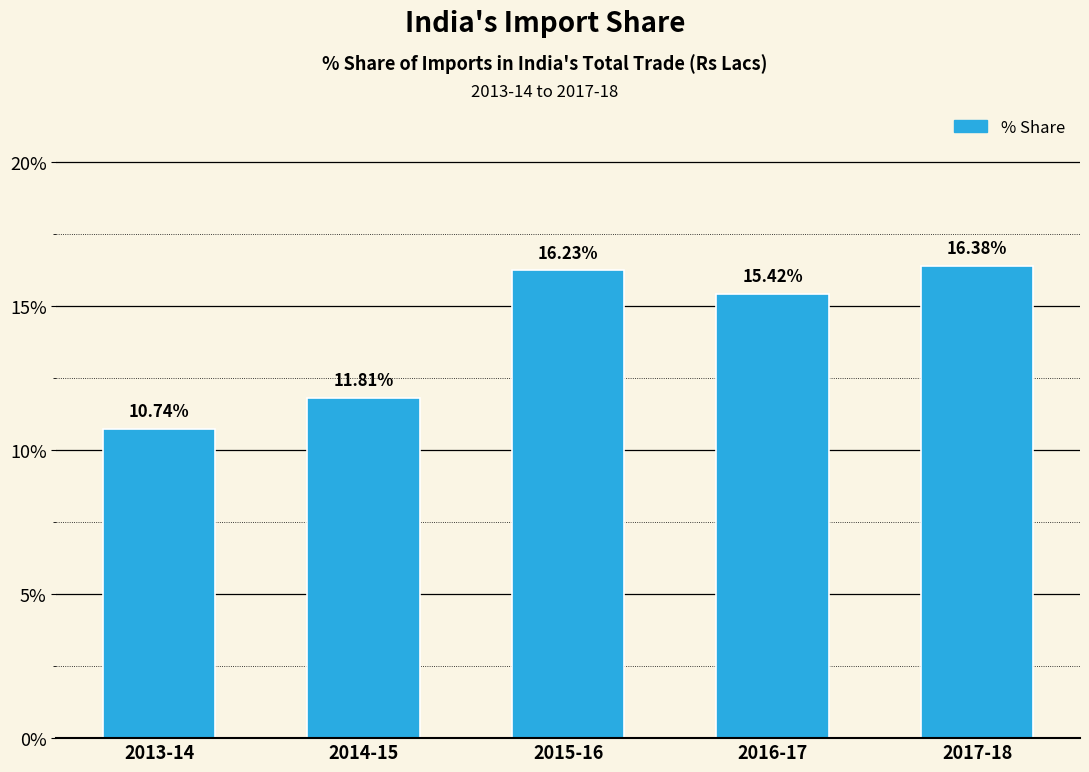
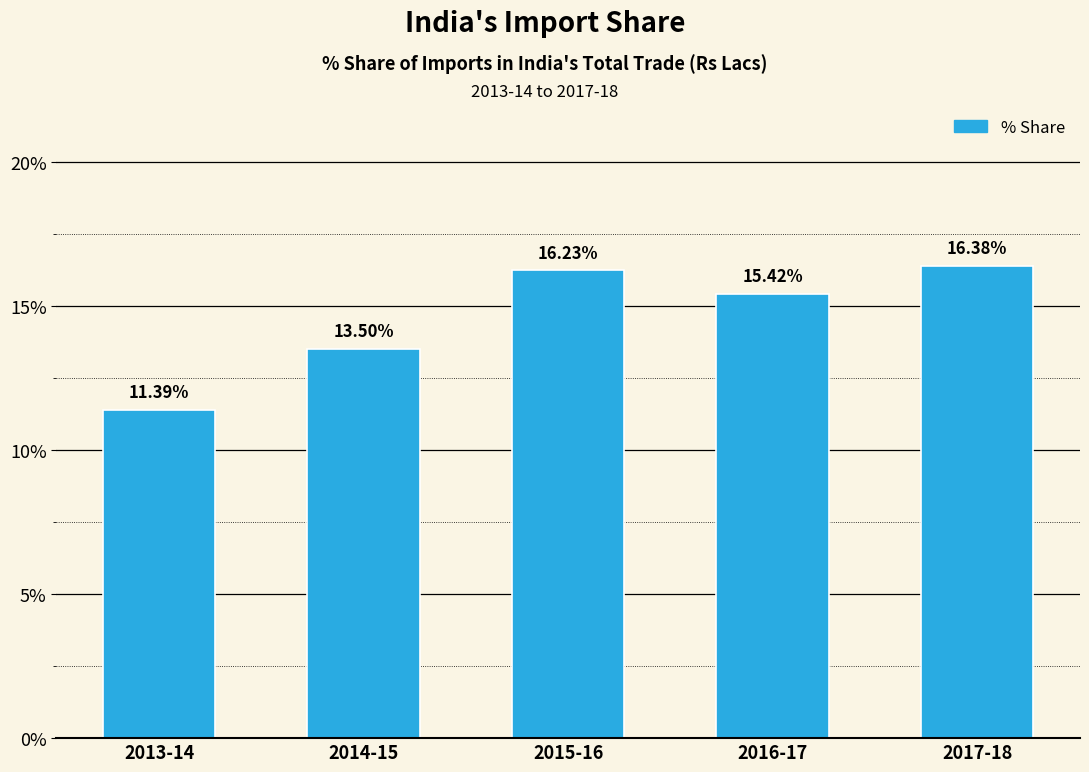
2013-14: 10.74% -> 11.39%
2014-15: 11.81% -> 13.50%
